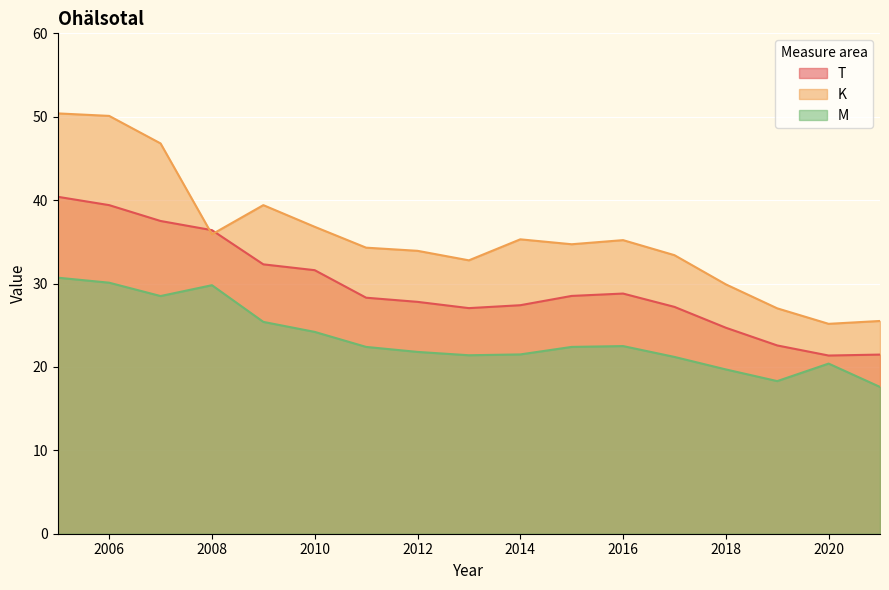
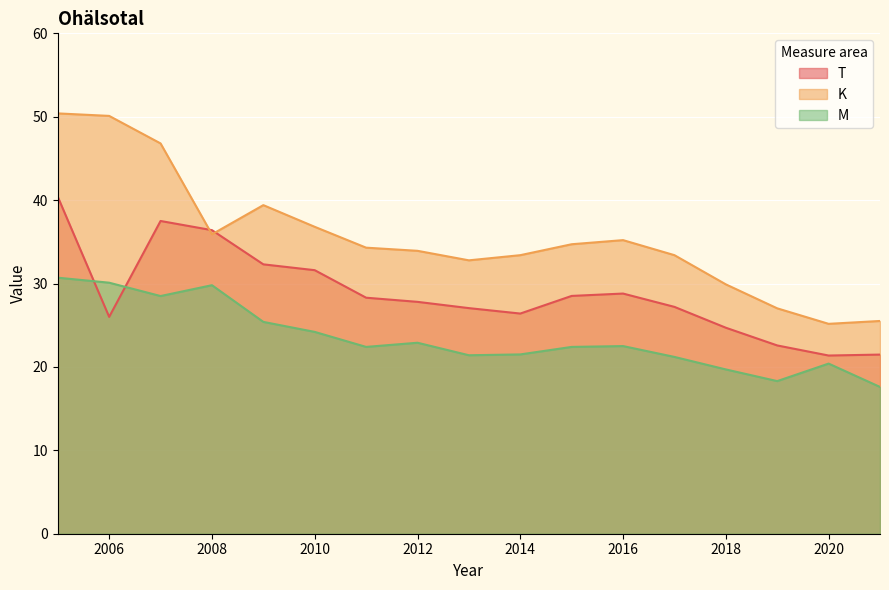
T, 2006: 39 -> 26
M, 2012: 22 -> 23
T, 2014: 27 -> 26
K, 2014: 35 -> 33
